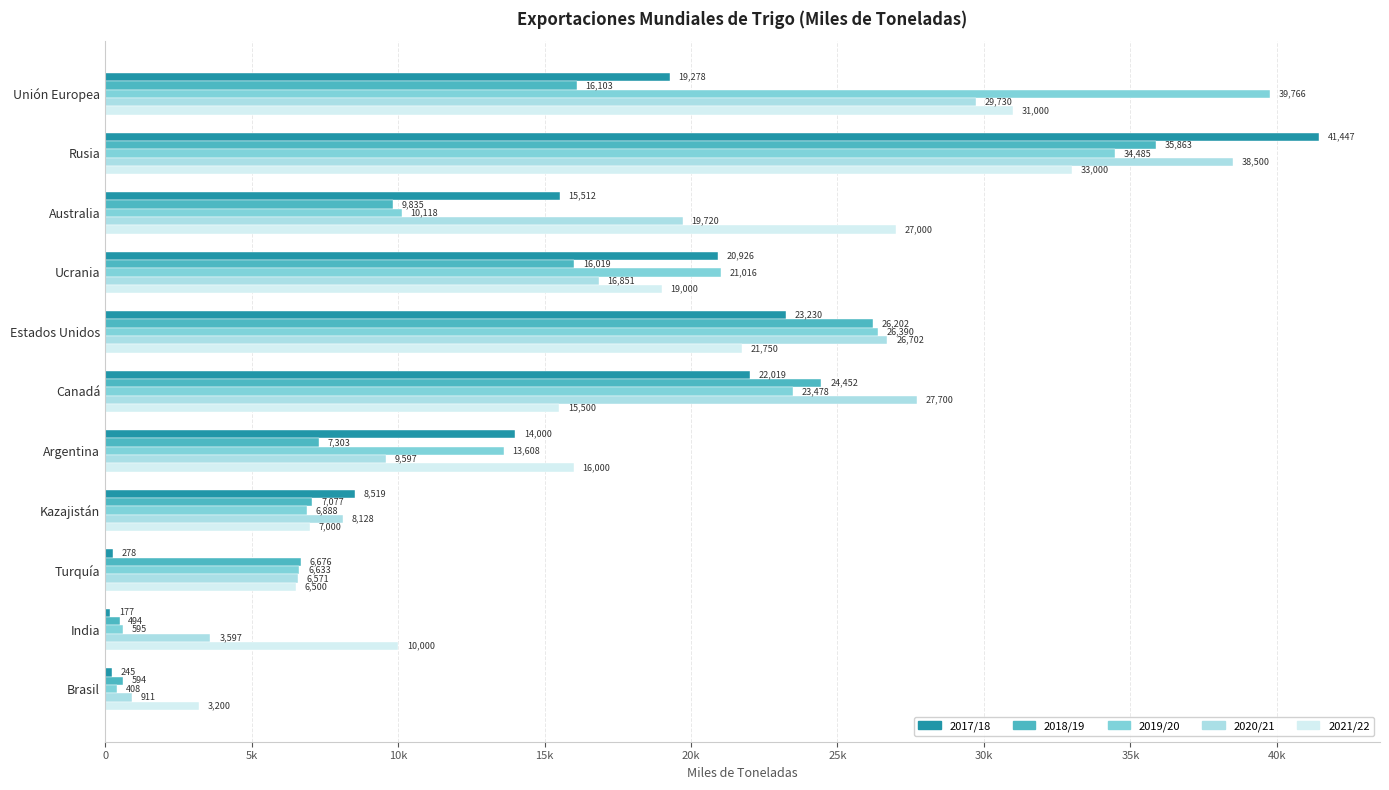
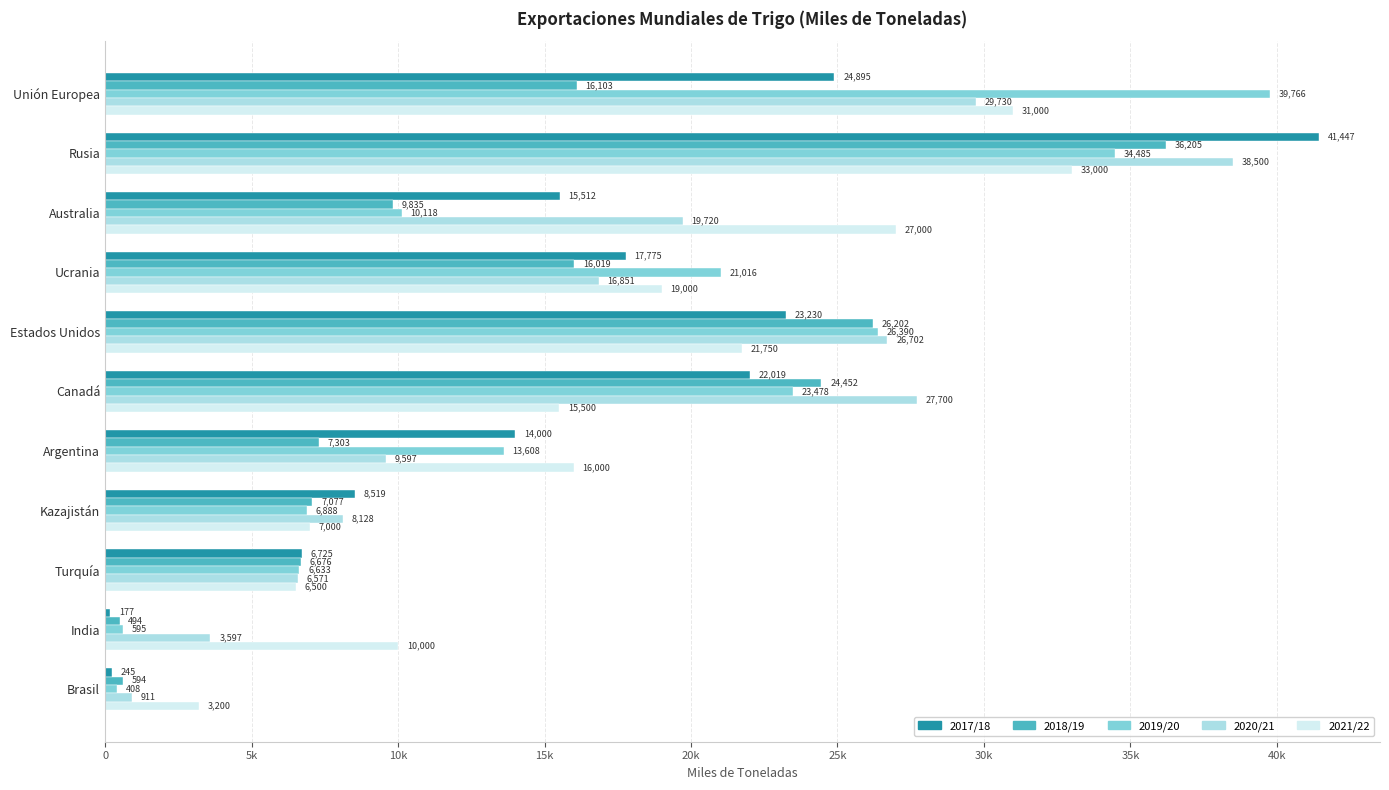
2017/18, Unión Europea: 19,278 -> 24,895
2018/19, Rusia: 35,863 -> 36,205
2017/18, Ucrania: 20,926 -> 17,775
2017/18, Turquía: 278 -> 6,725
